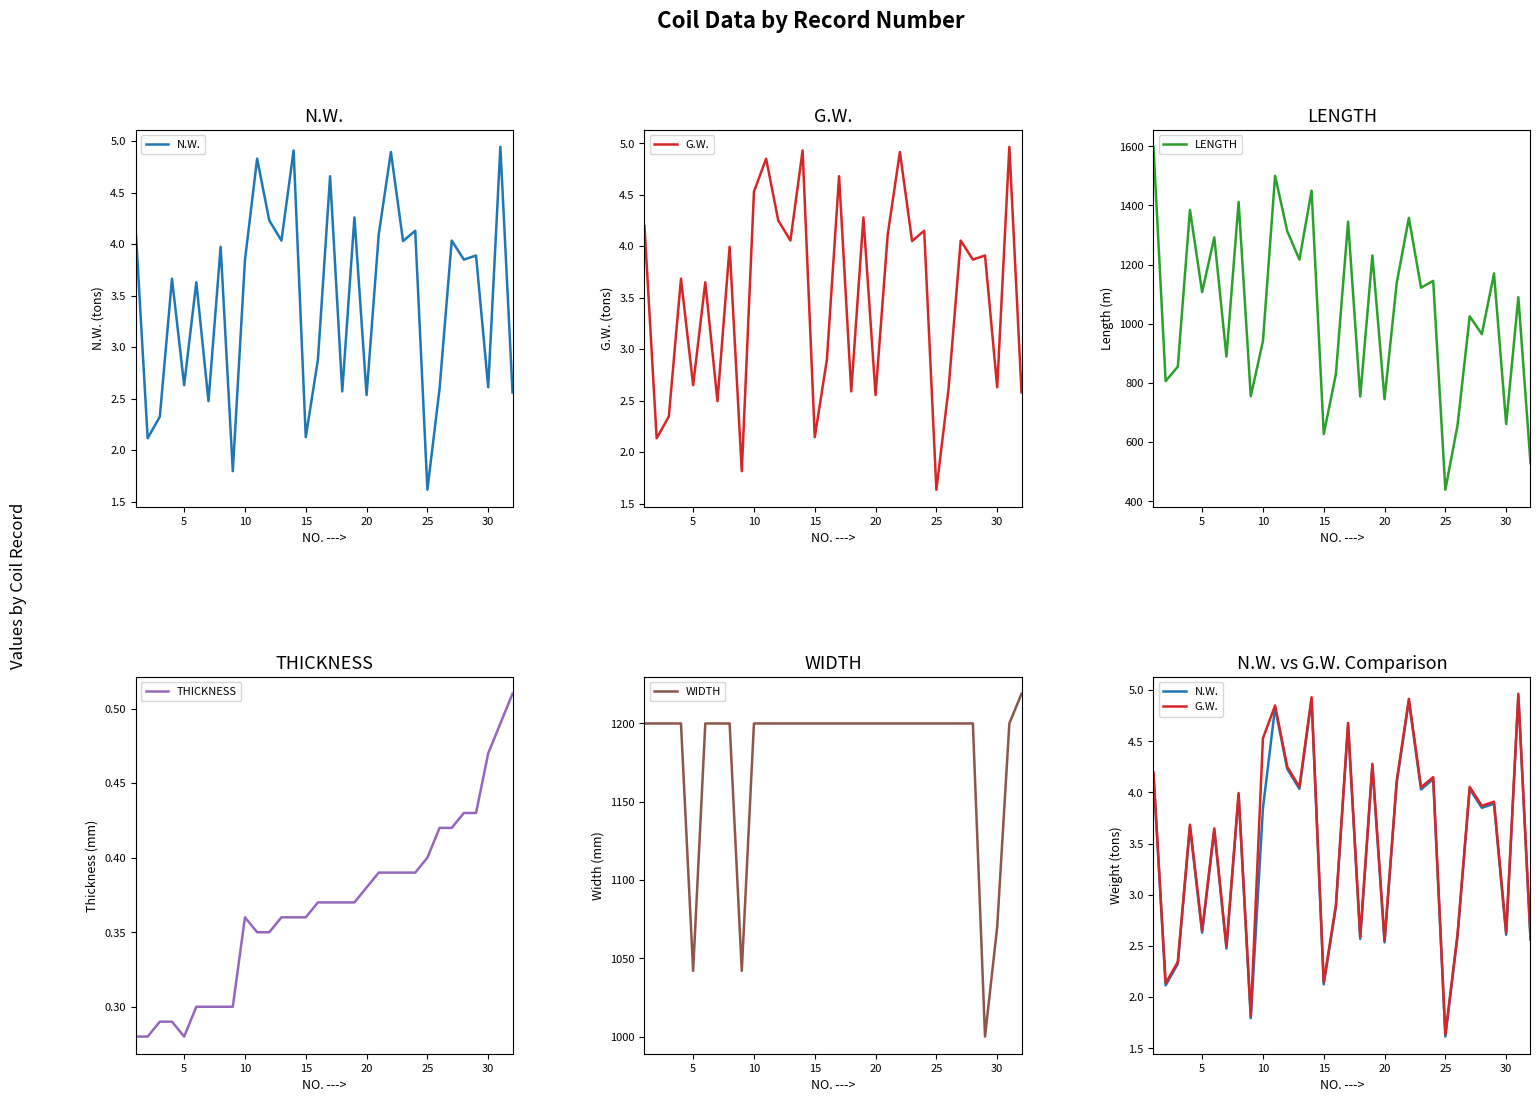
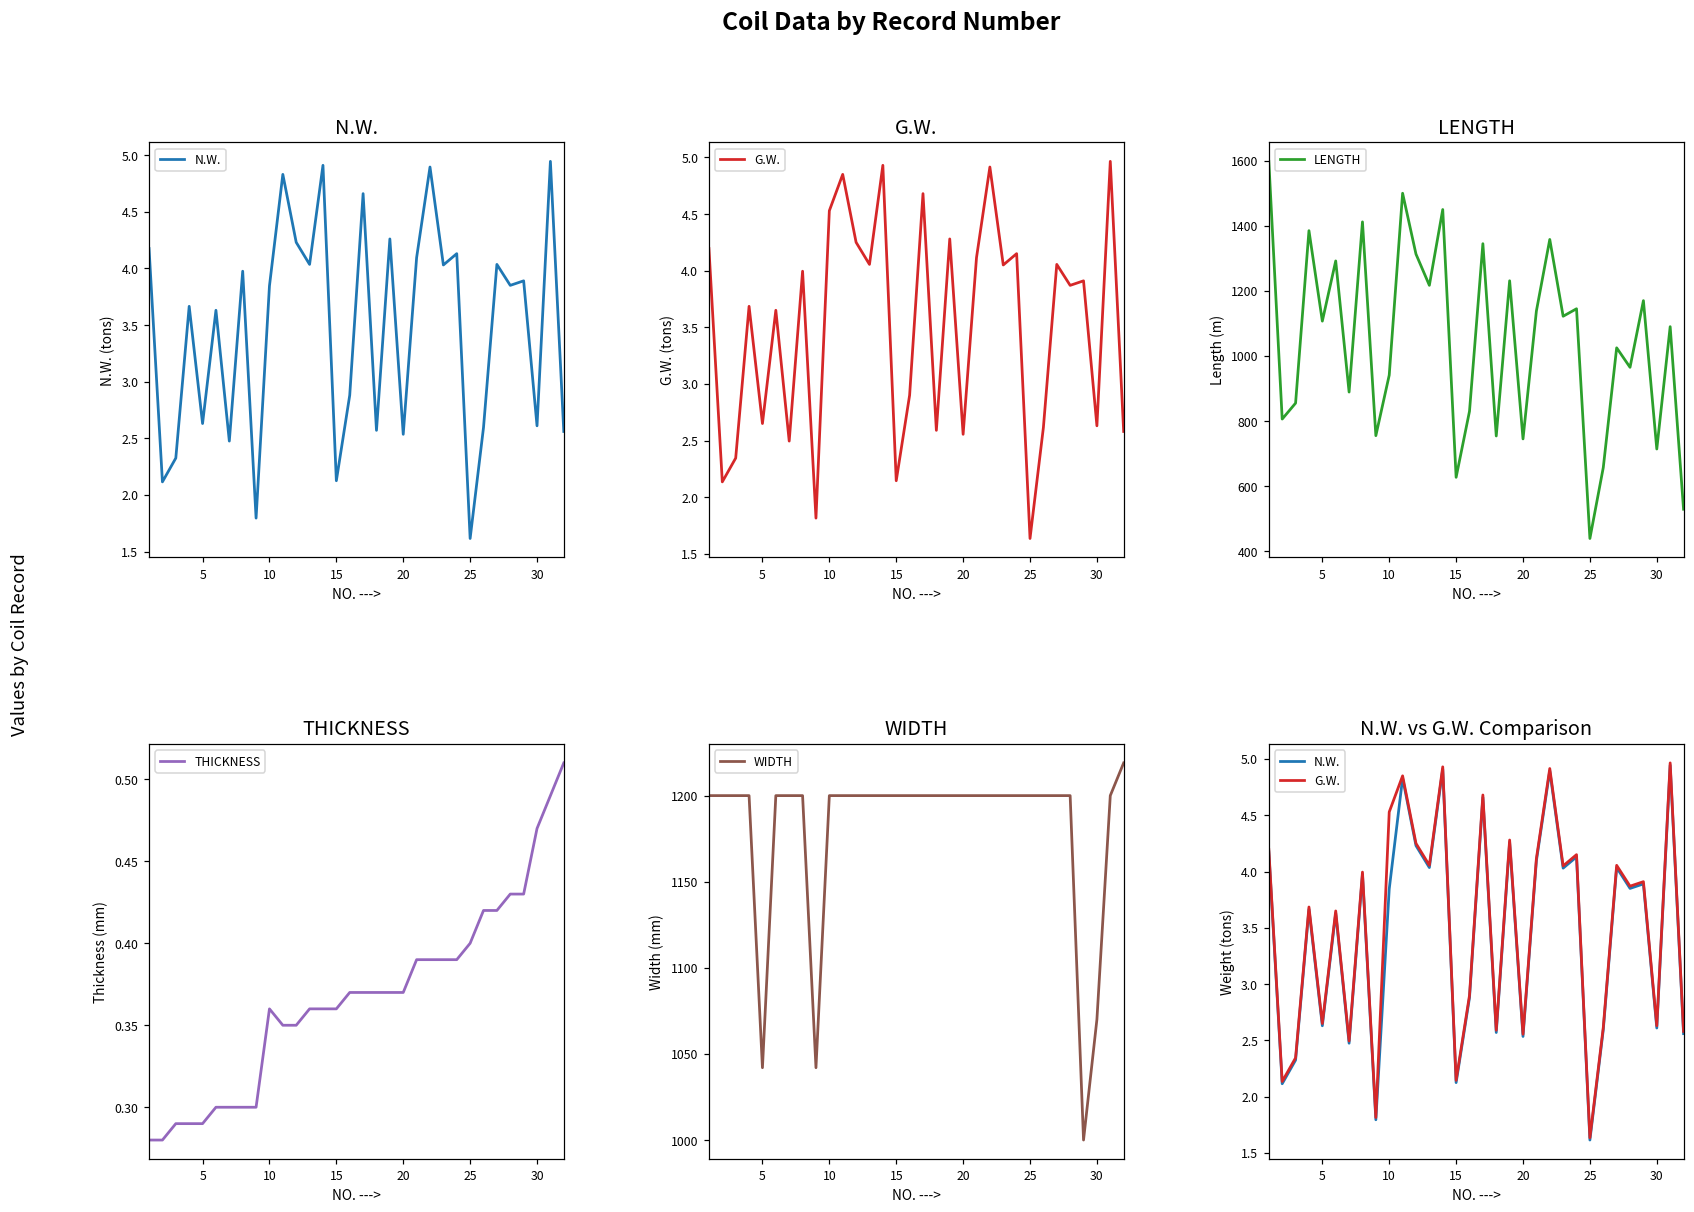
LENGTH, 30: 660 -> 710
THICKNESS, 5: 0.28 -> 0.29
THICKNESS, 20: 0.38 -> 0.37
